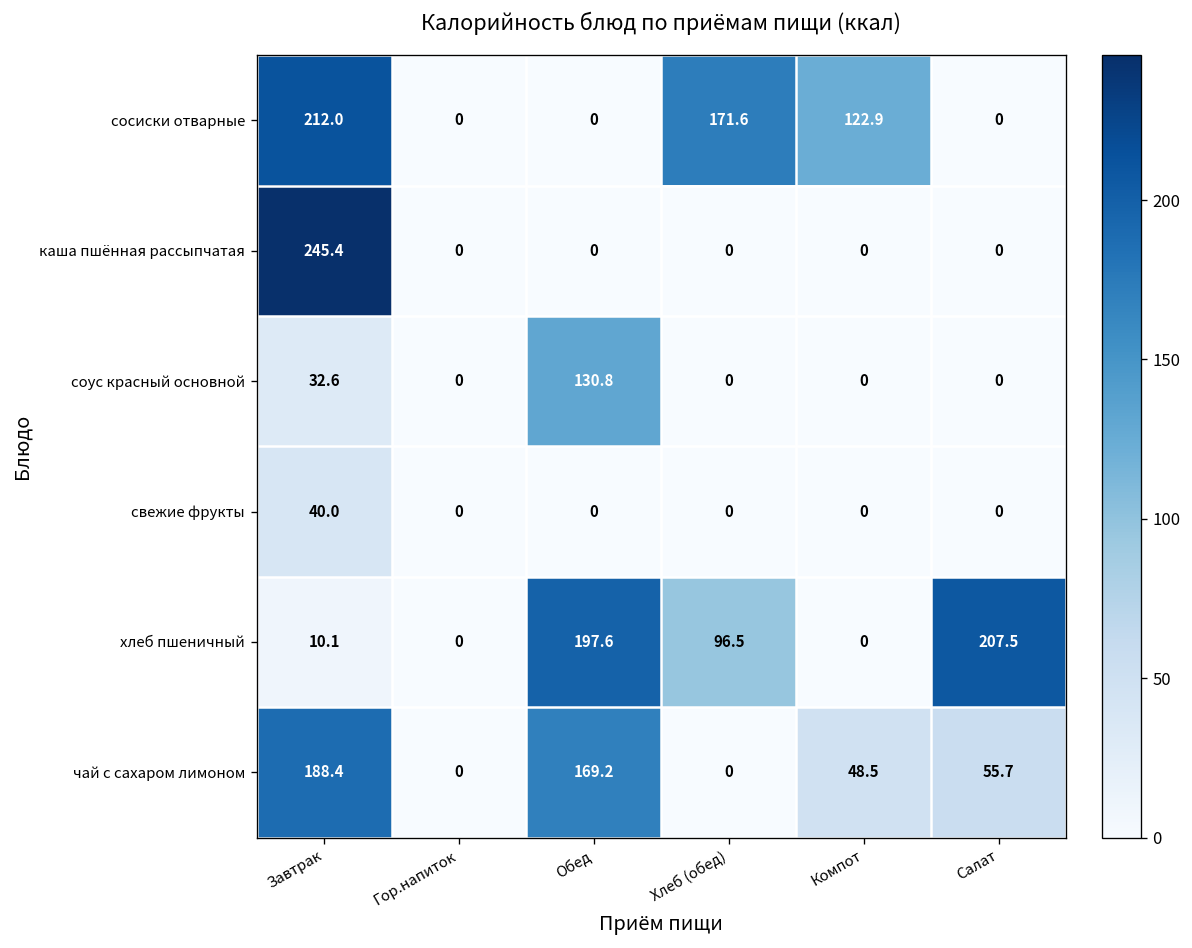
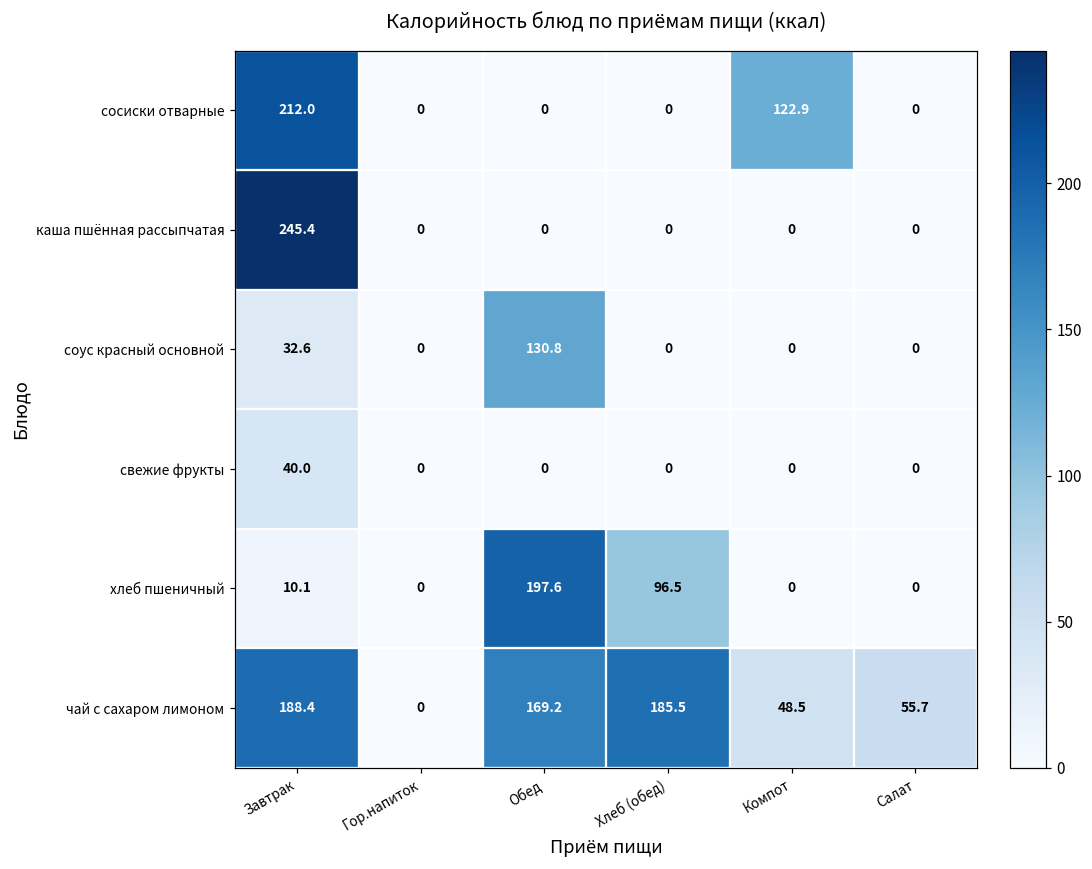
сосиски отварные, Хлеб (обед): 171.6 -> 0
хлеб пшеничный, Салат: 207.5 -> 0
чай с сахаром лимоном, Хлеб (обед): 0 -> 185.5
